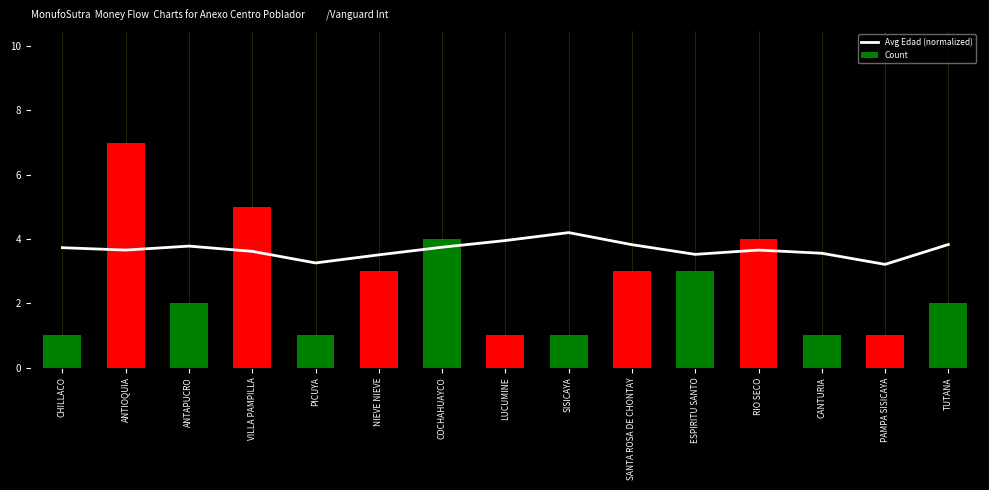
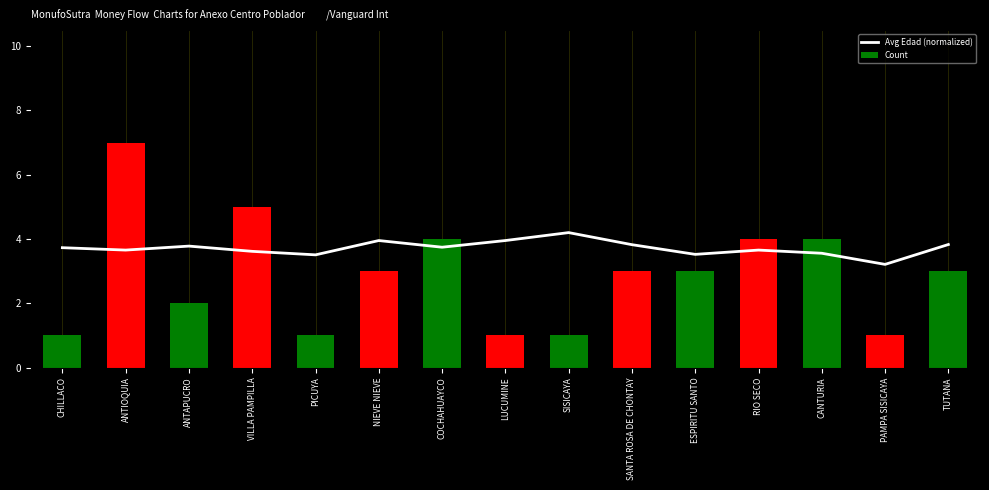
Avg Edad (normalized), PICUYA: 3.3 -> 3.5
Avg Edad (normalized), NIEVE NIEVE: 3.5 -> 4.0
Count, CANTURIA: 1 -> 4
Count, TUTANA: 2 -> 3
